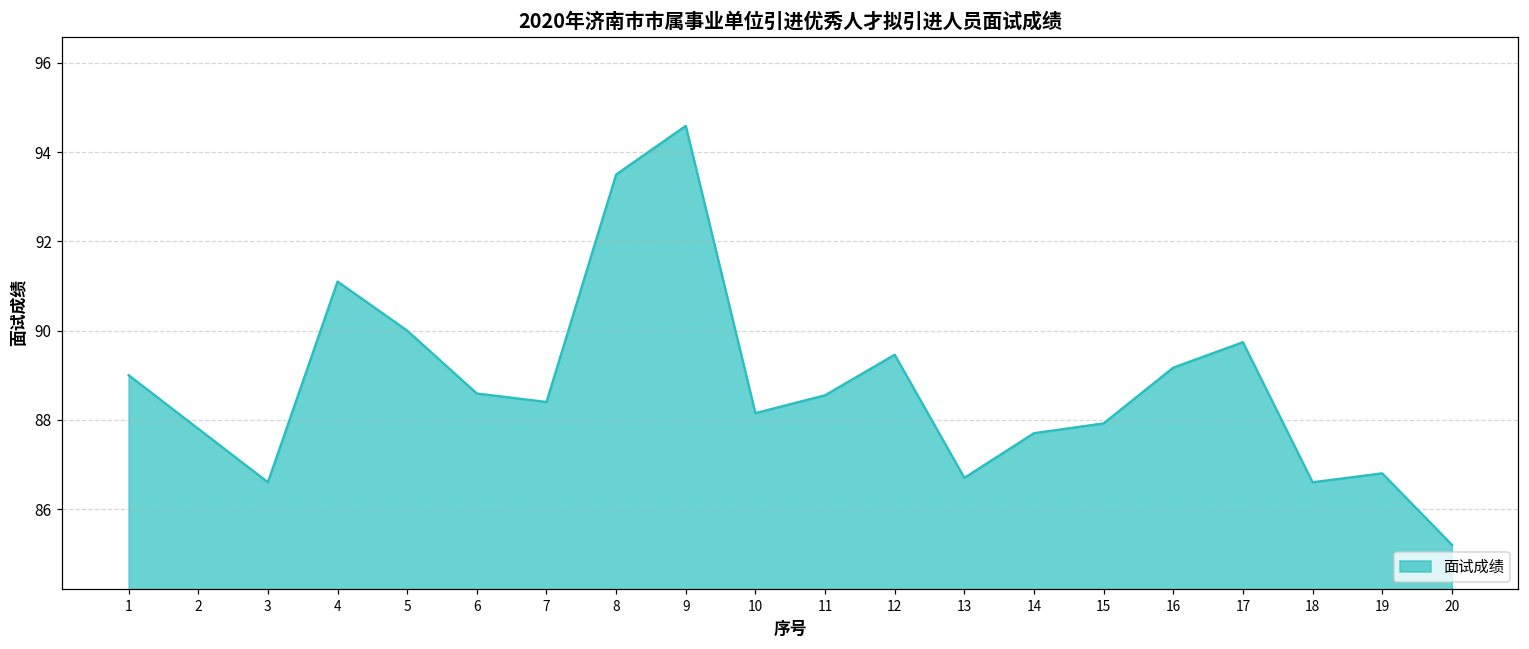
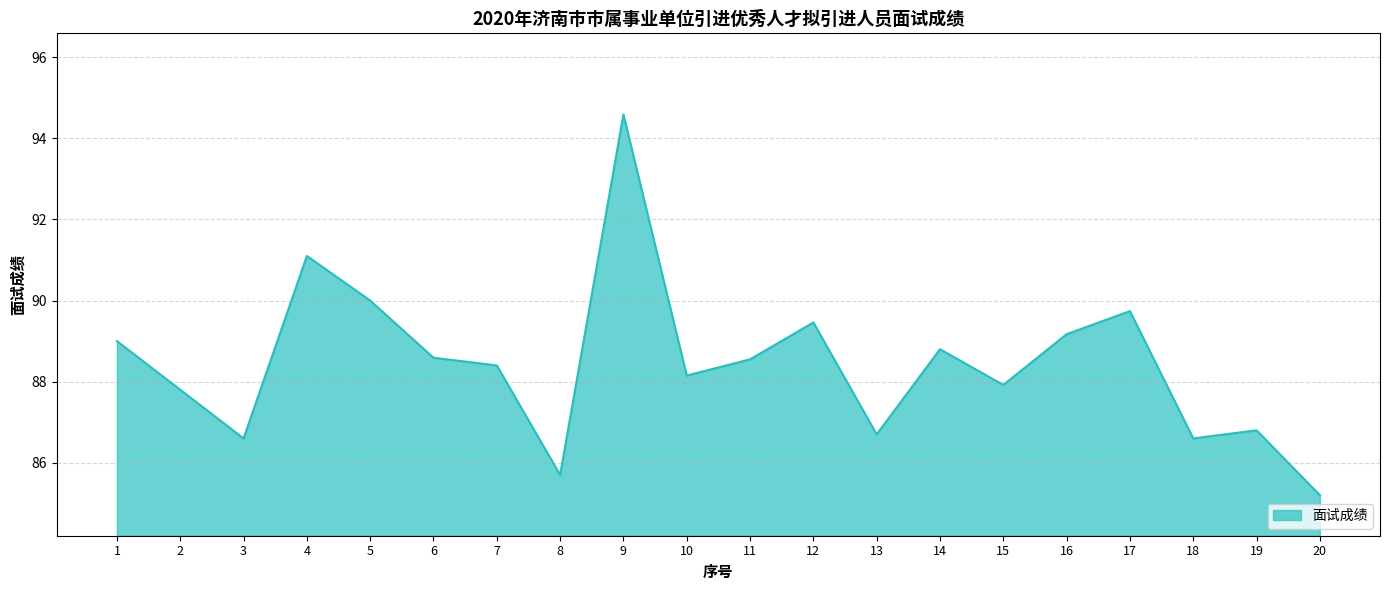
8: 93.5 -> 85.7
14: 87.7 -> 88.8
